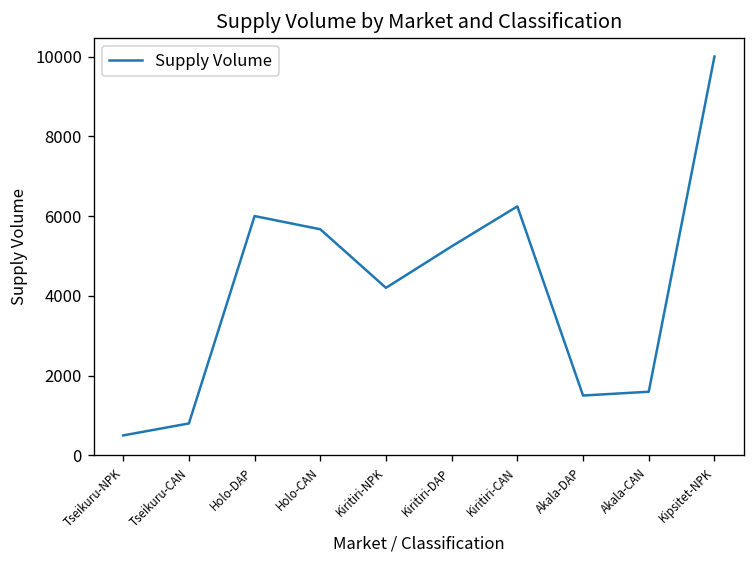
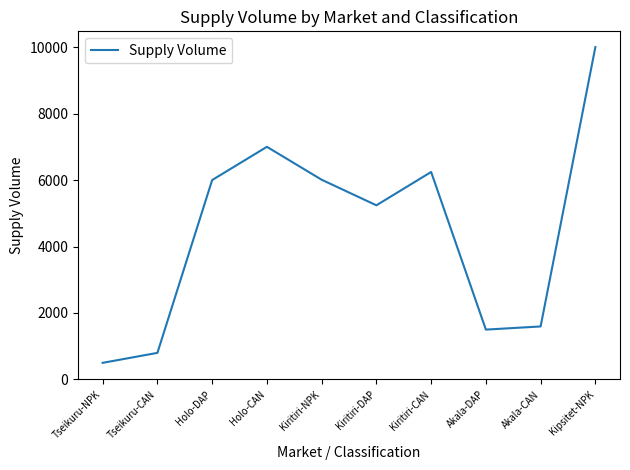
Holo-CAN: 5700 -> 7000
Kiritiri-NPK: 4200 -> 6000
